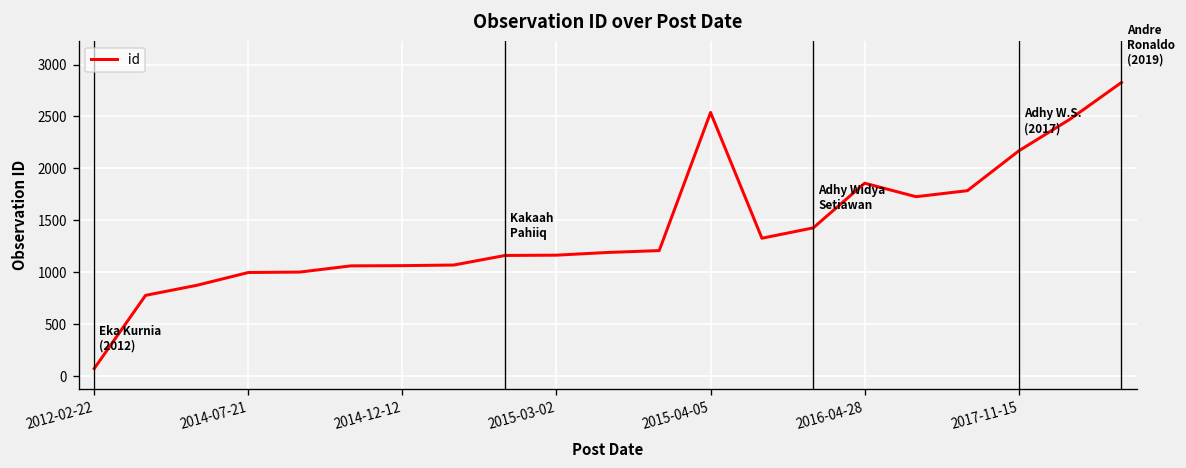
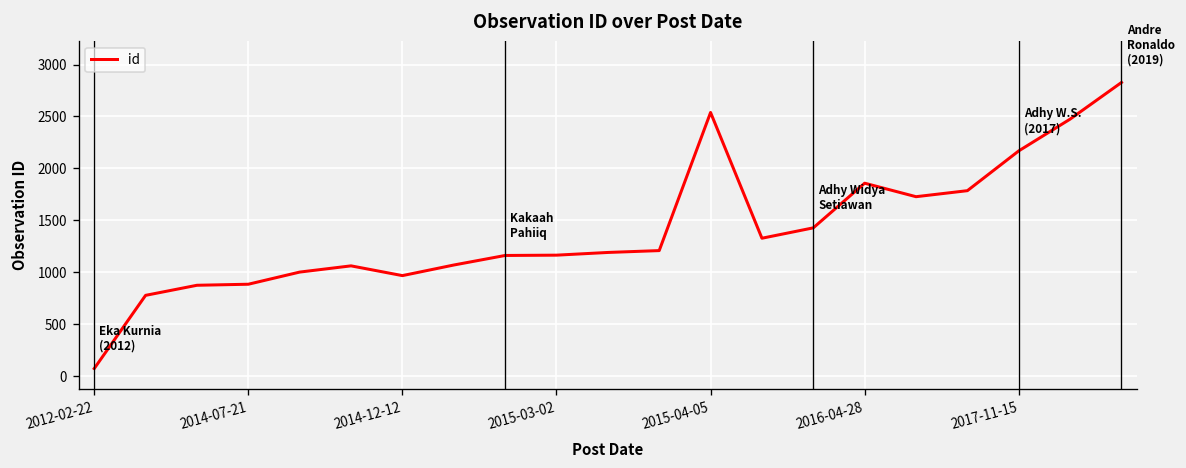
2014-07-21: 1000 -> 900
2014-12-12: 1100 -> 1000
